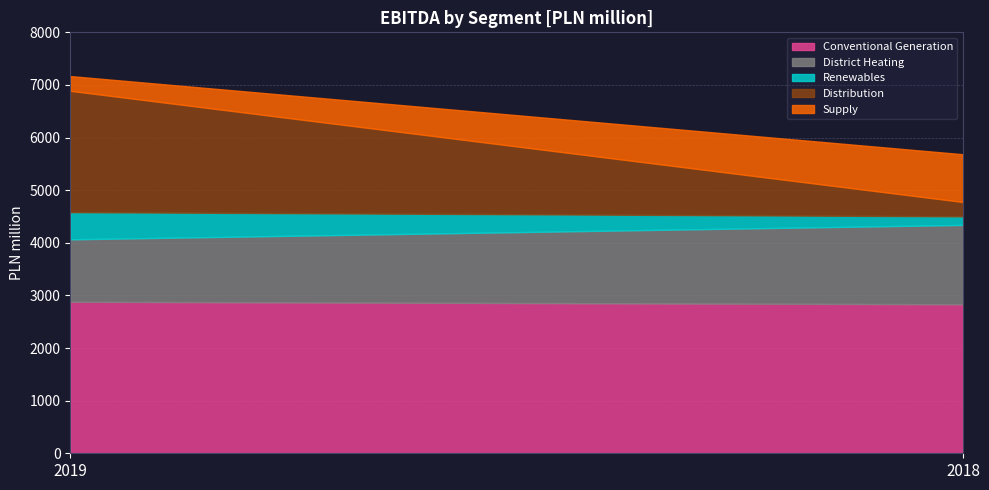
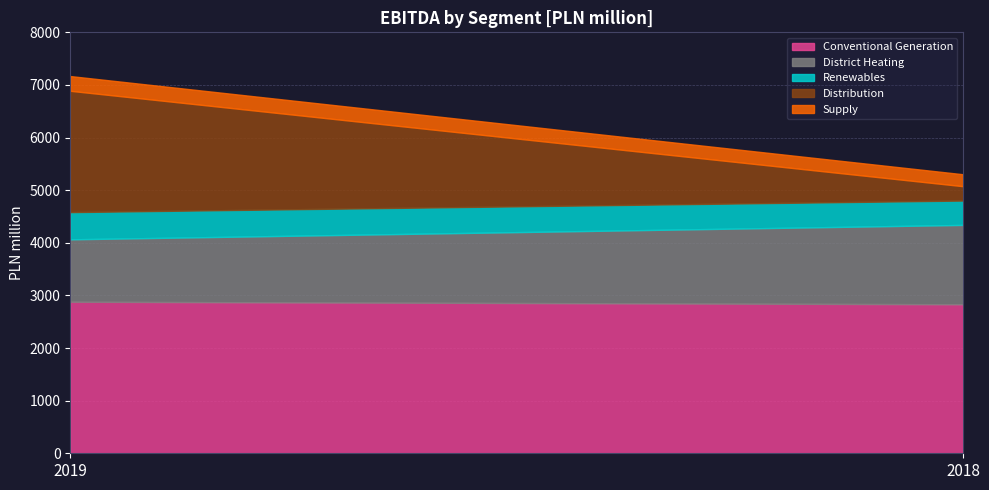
Renewables, 2018: 200 -> 500
Supply, 2018: 900 -> 200
